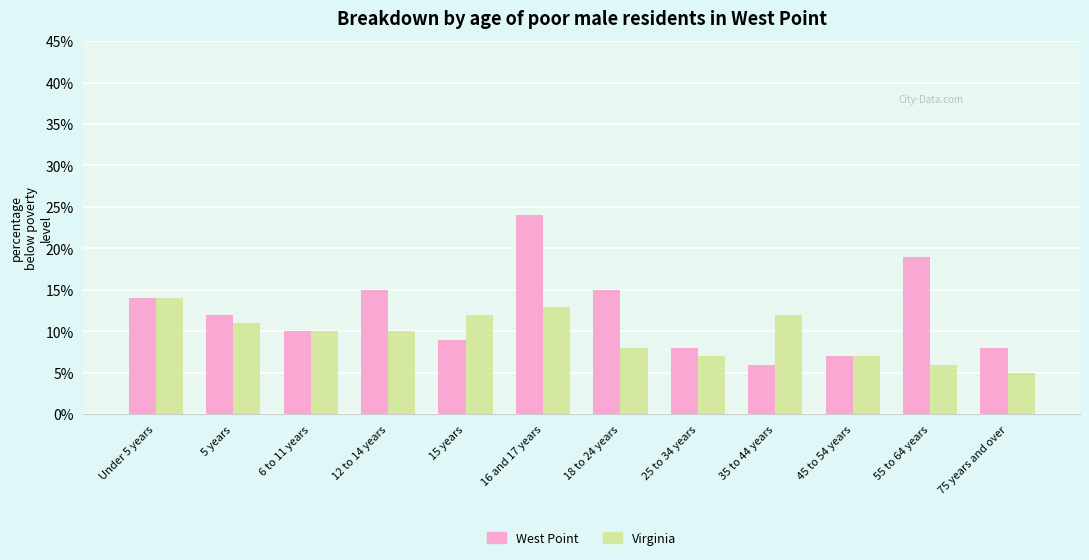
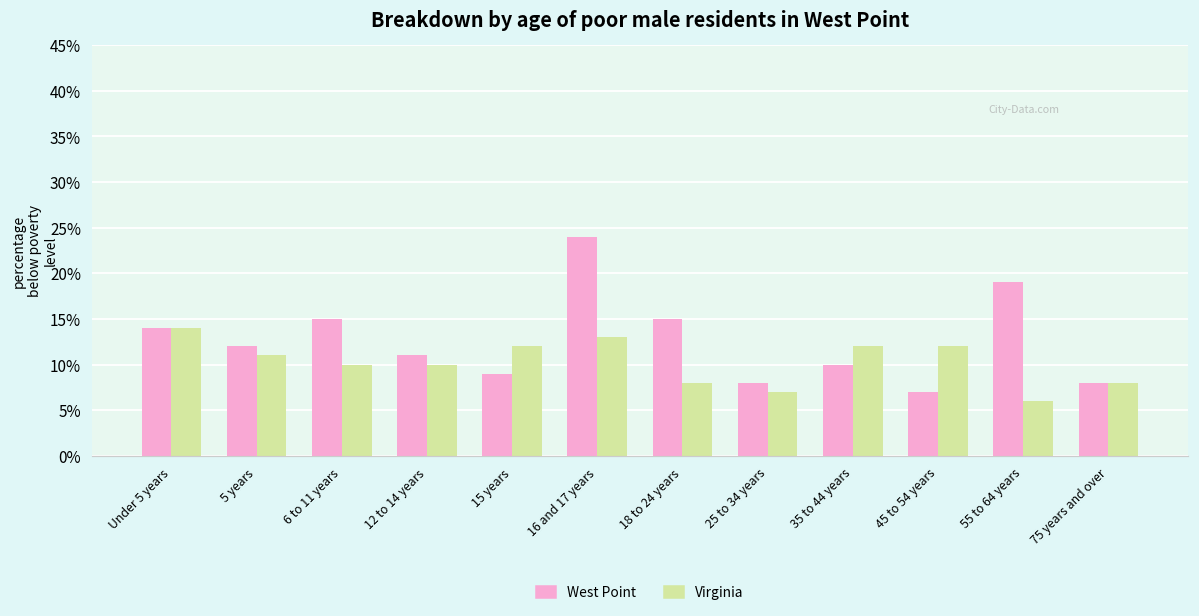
West Point, 6 to 11 years: 10% -> 15%
West Point, 12 to 14 years: 15% -> 11%
West Point, 35 to 44 years: 6% -> 10%
Virginia, 45 to 54 years: 7% -> 12%
Virginia, 75 years and over: 5% -> 8%
